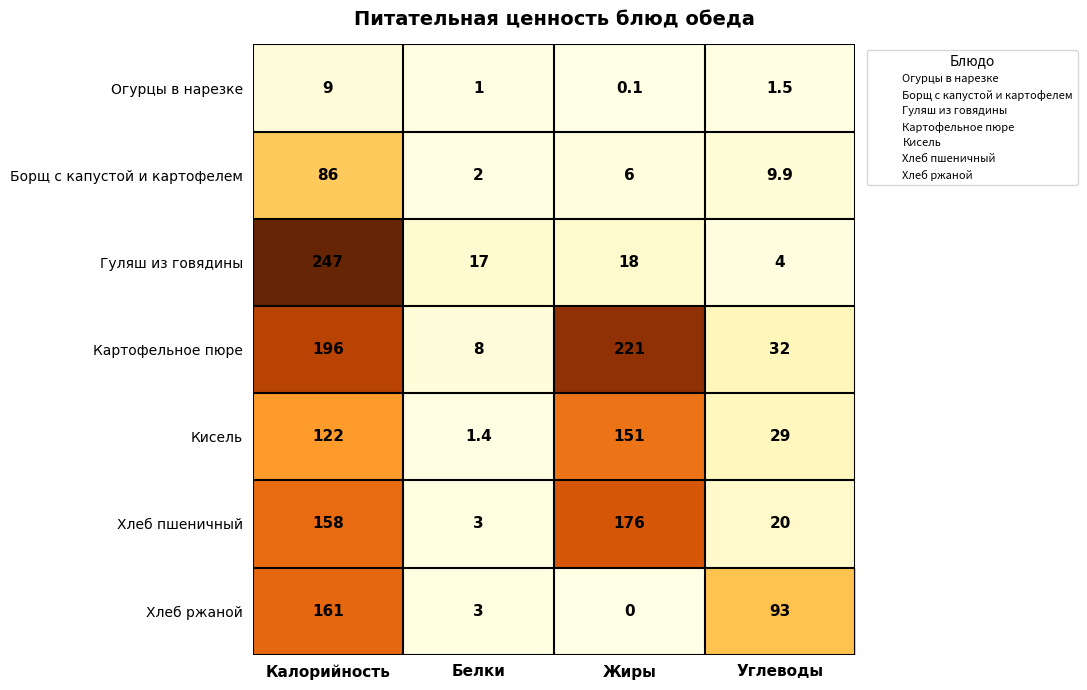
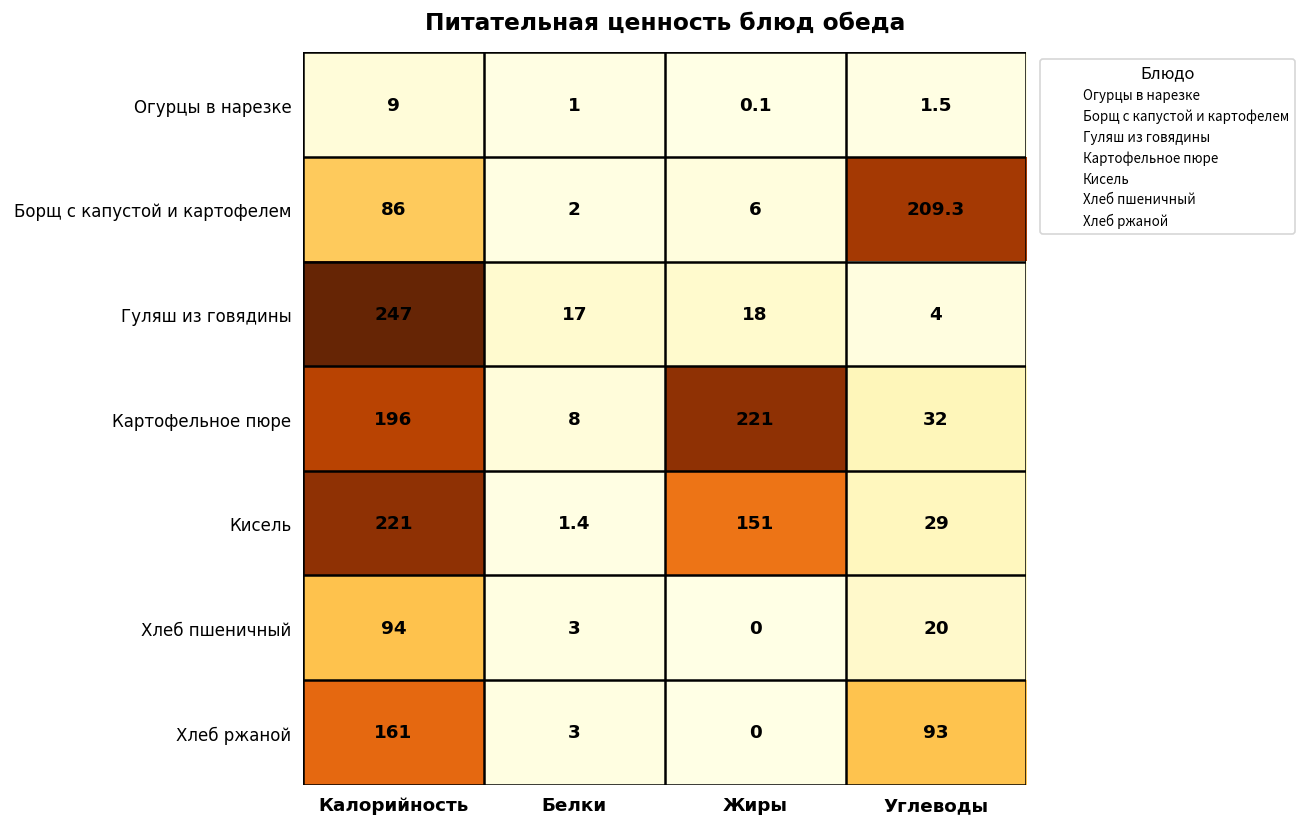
Борщ с капустой и картофелем, Углеводы: 9.9 -> 209.3
Кисель, Калорийность: 122 -> 221
Хлеб пшеничный, Калорийность: 158 -> 94
Хлеб пшеничный, Жиры: 176 -> 0
